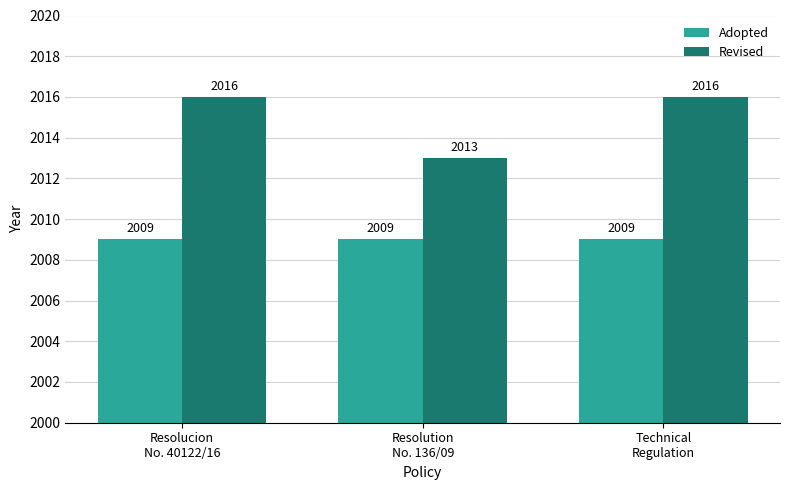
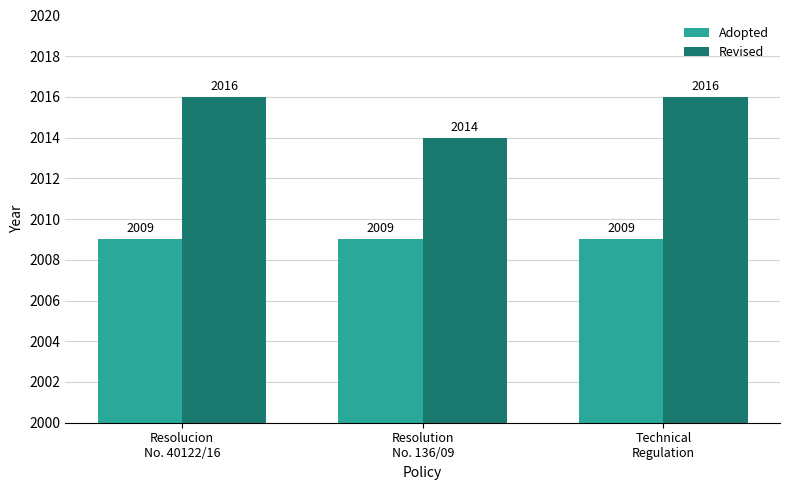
Revised, Resolution No. 136/09: 2013 -> 2014
